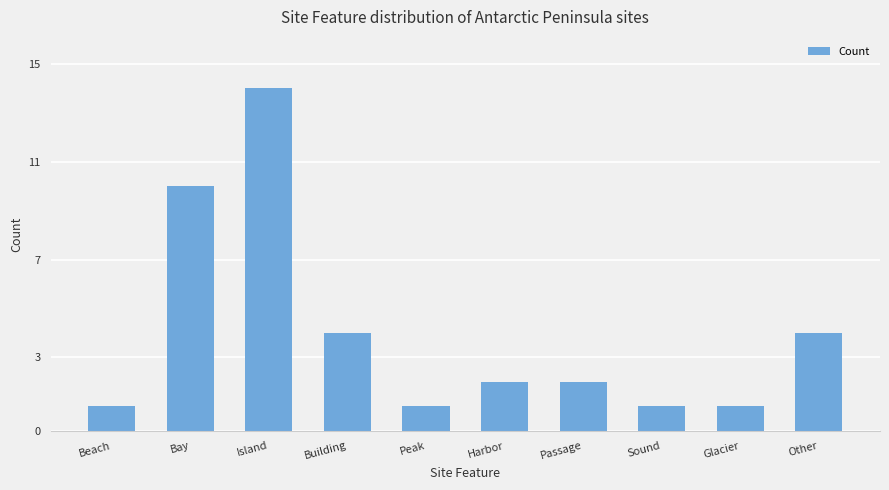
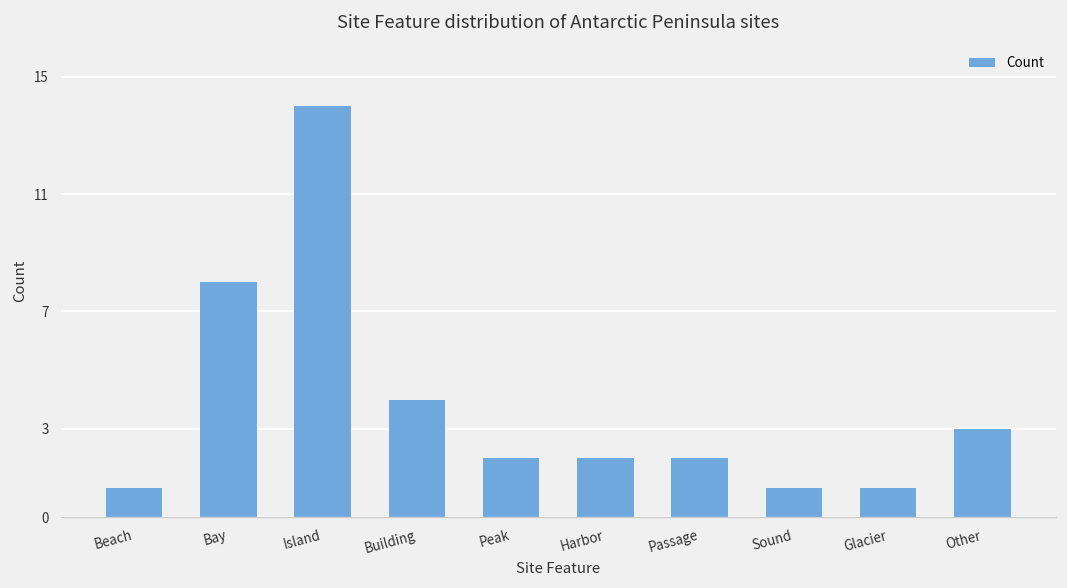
Bay: 10 -> 8
Peak: 1 -> 2
Other: 4 -> 3
